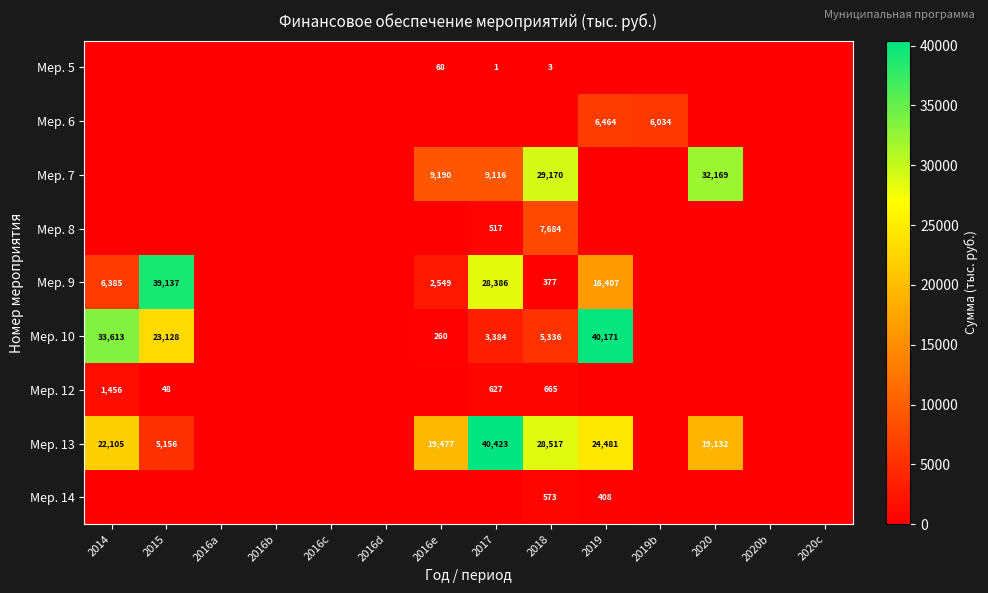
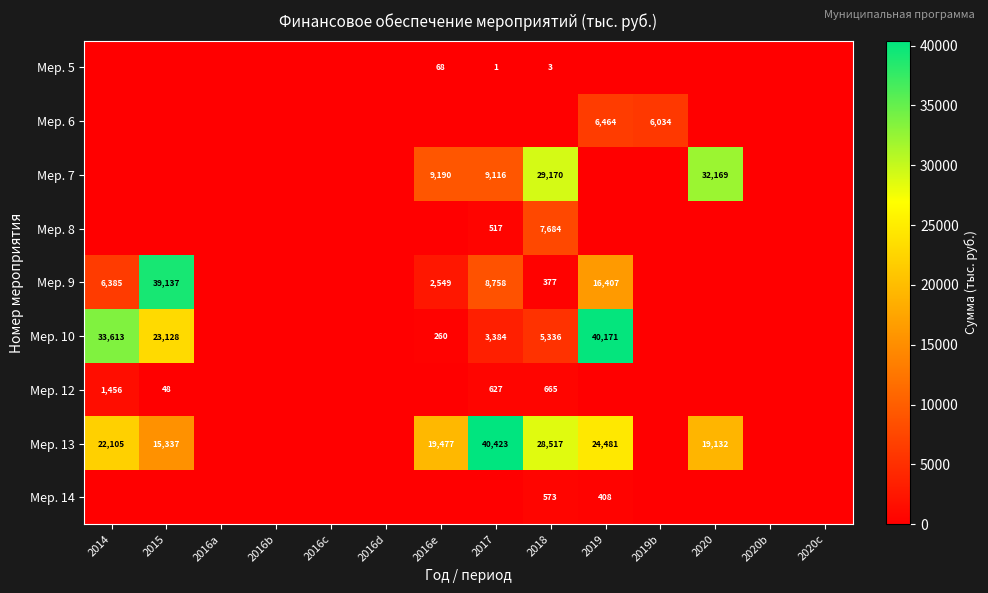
Мер. 9, 2017: 28,386 -> 8,758
Мер. 13, 2015: 5,156 -> 15,337
